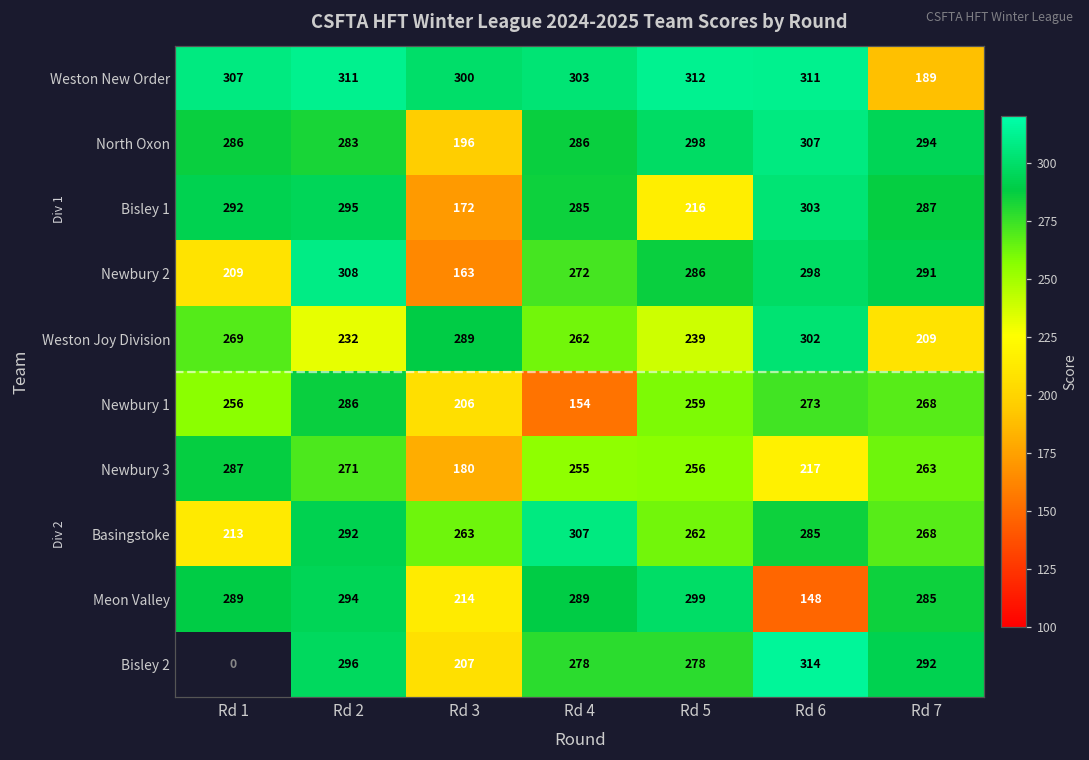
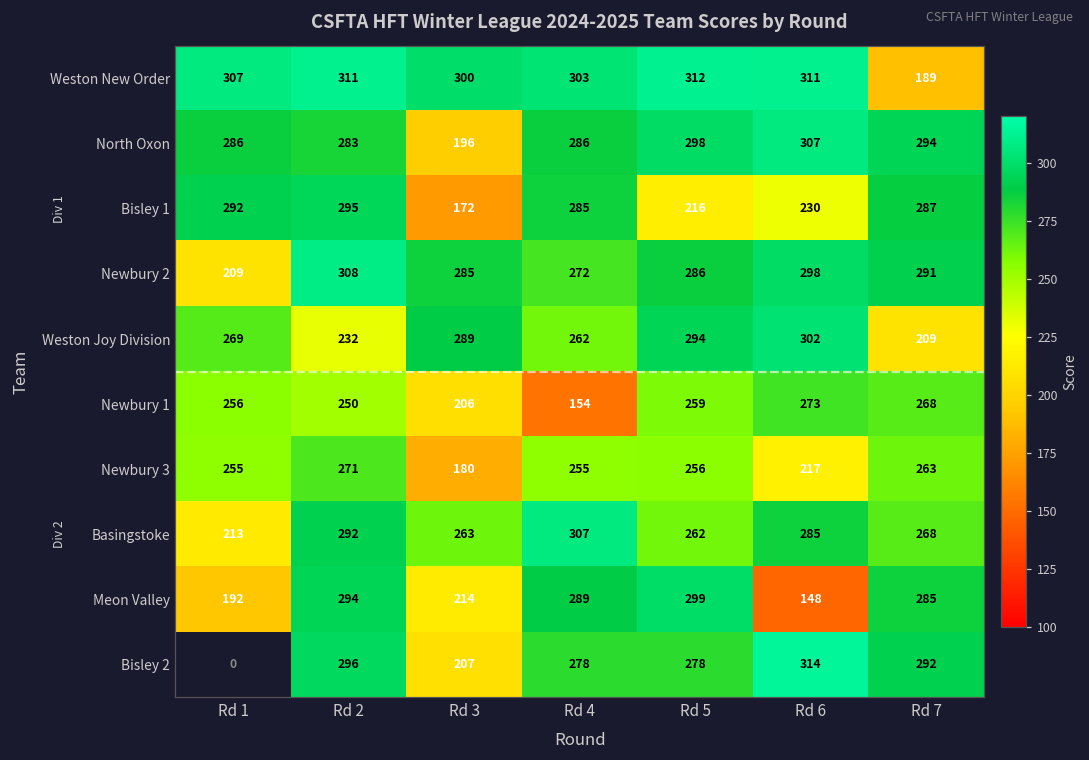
Bisley 1, Rd 6: 303 -> 230
Newbury 2, Rd 3: 163 -> 285
Weston Joy Division, Rd 5: 239 -> 294
Newbury 1, Rd 2: 286 -> 250
Newbury 3, Rd 1: 287 -> 255
Meon Valley, Rd 1: 289 -> 192
